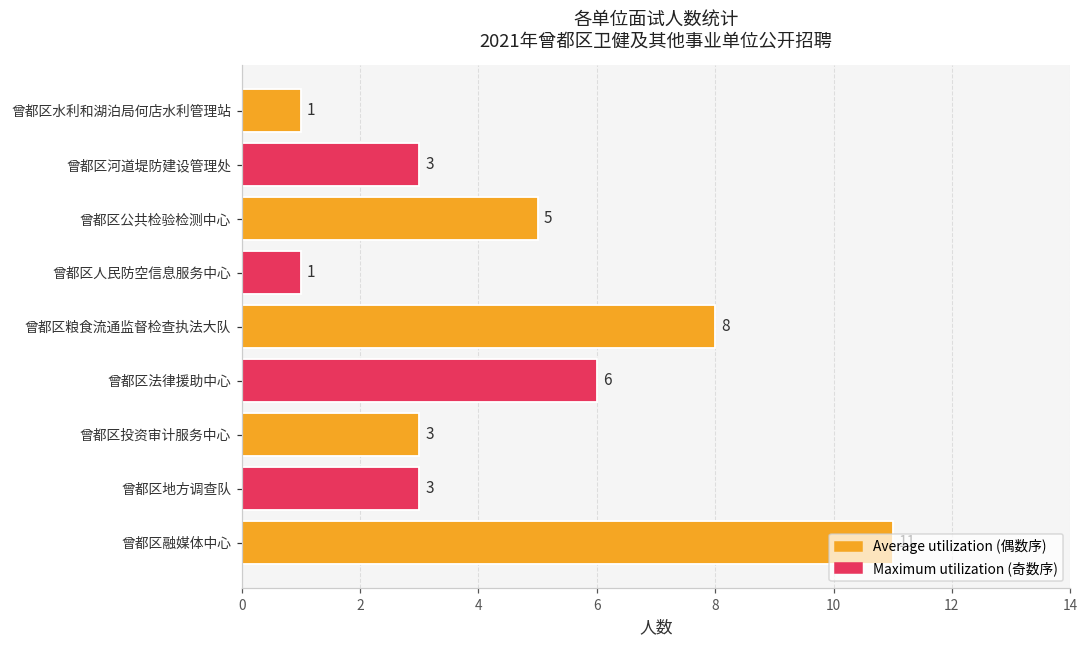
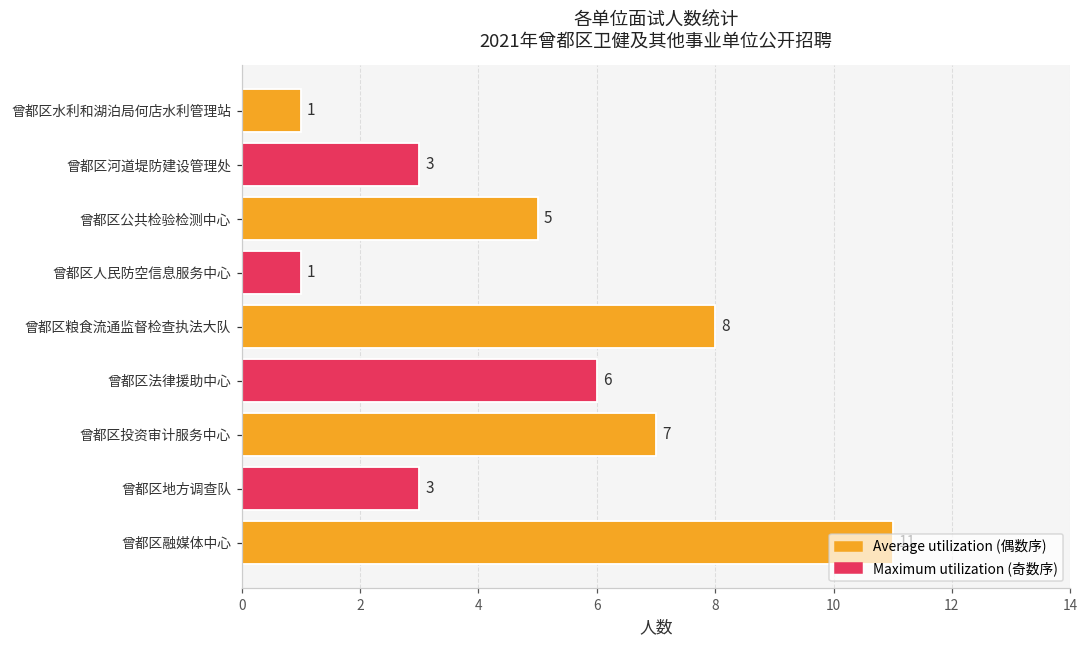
曾都区投资审计服务中心: 3 -> 7
